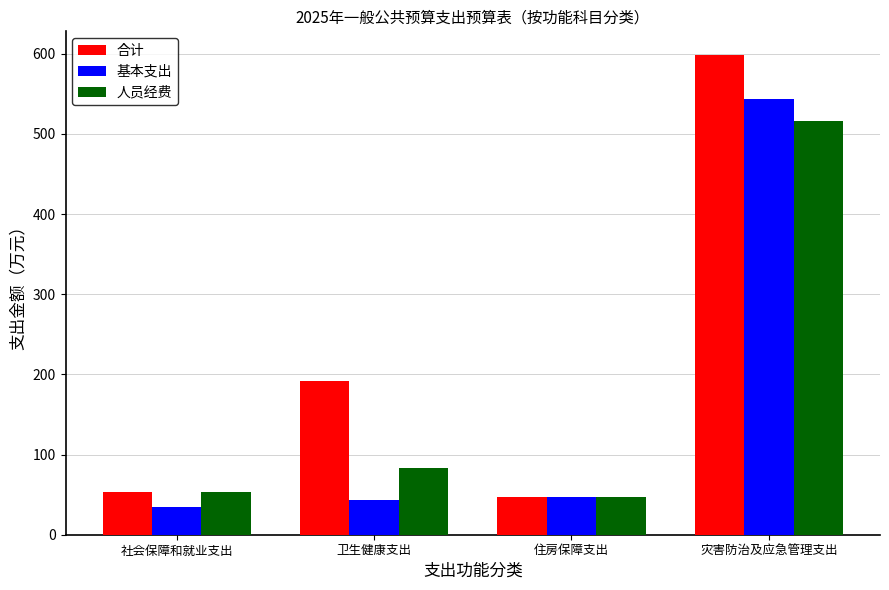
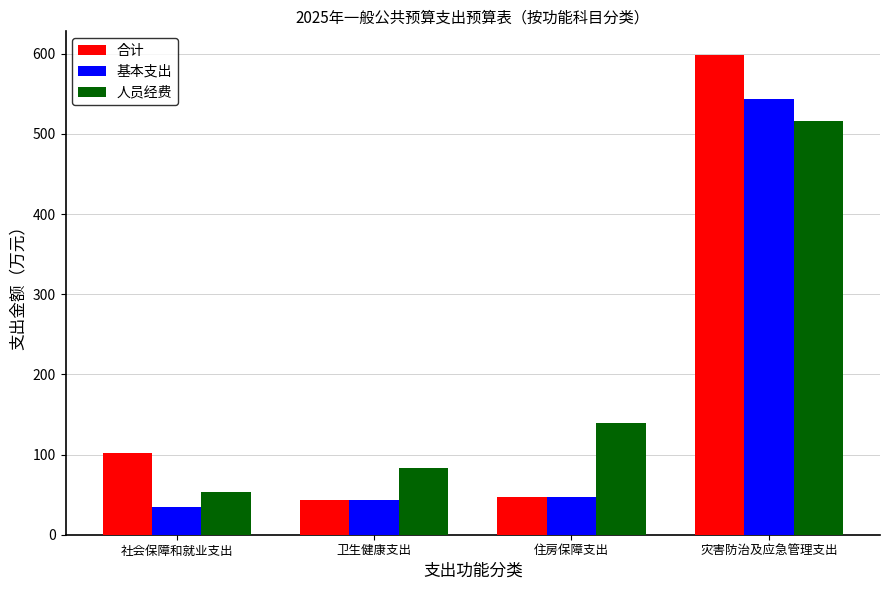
合计, 社会保障和就业支出: 50 -> 100
合计, 卫生健康支出: 190 -> 40
人员经费, 住房保障支出: 50 -> 140
